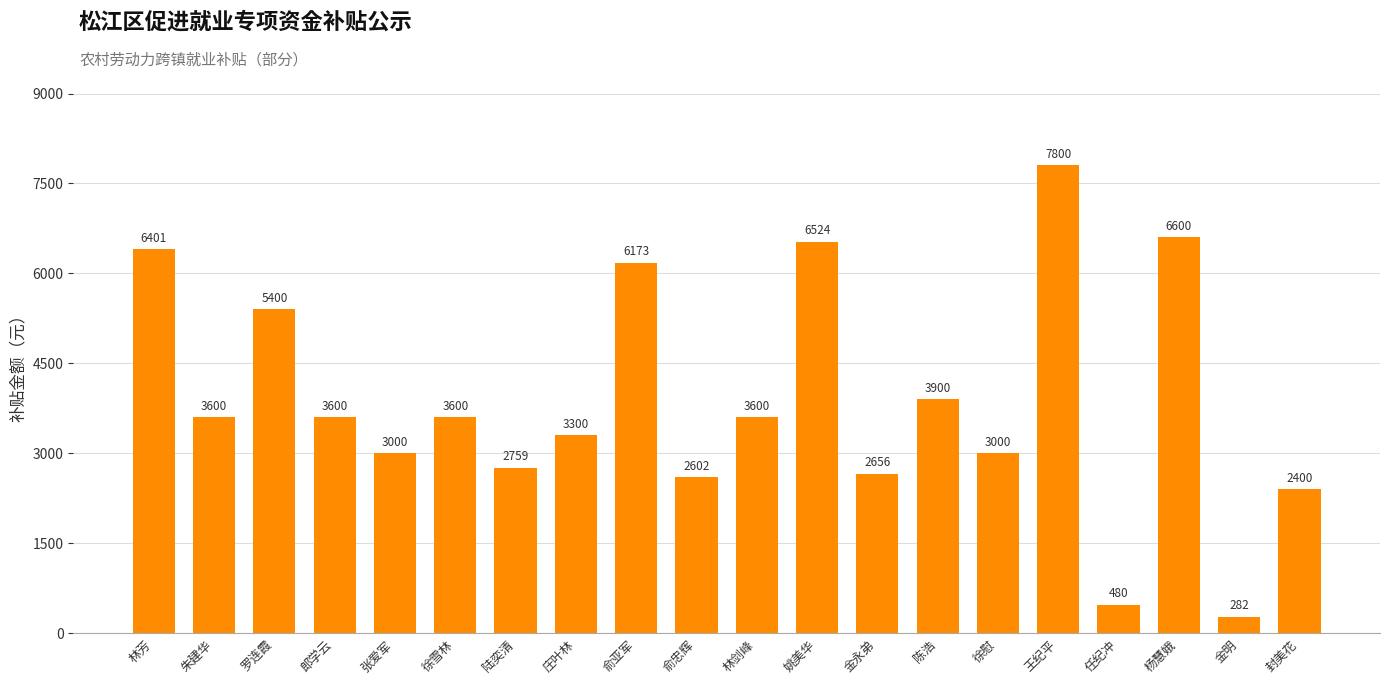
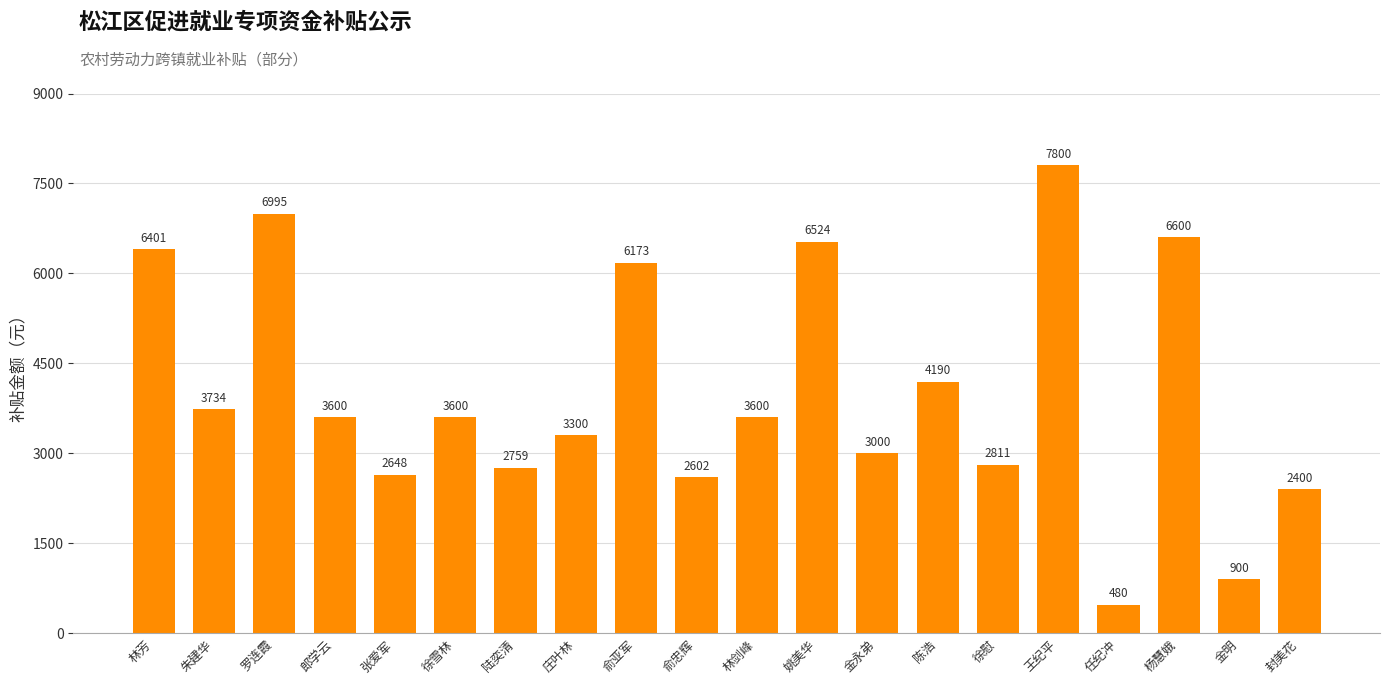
朱建华: 3600 -> 3734
罗连霞: 5400 -> 6995
张爱军: 3000 -> 2648
金永弟: 2656 -> 3000
陈浩: 3900 -> 4190
徐慰: 3000 -> 2811
金明: 282 -> 900
